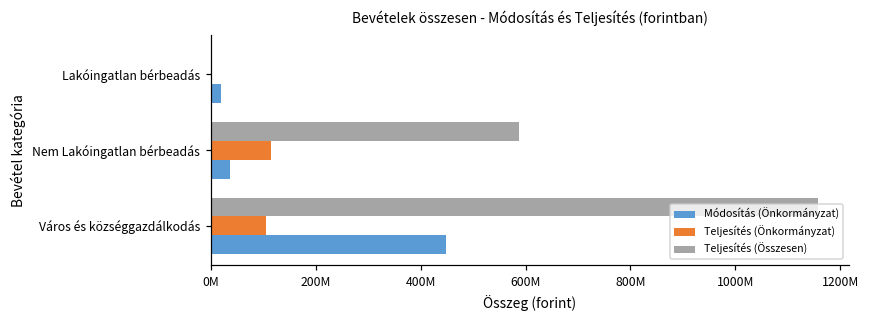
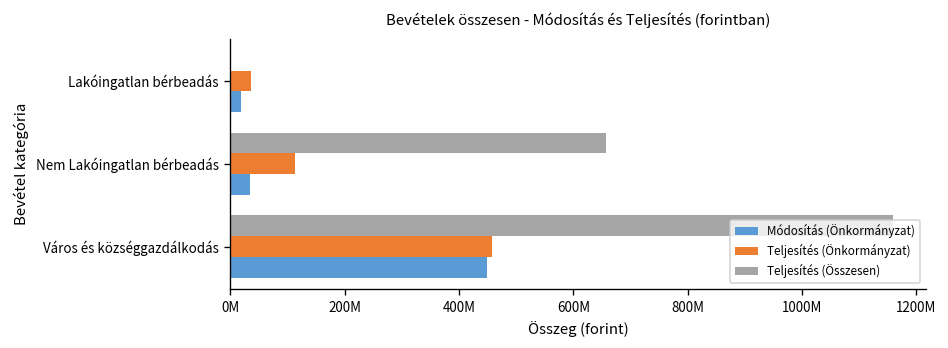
Teljesítés (Önkormányzat), Lakóingatlan bérbeadás: 0 -> 40000000
Teljesítés (Összesen), Nem Lakóingatlan bérbeadás: 590000000 -> 660000000
Teljesítés (Önkormányzat), Város és községgazdálkodás: 110000000 -> 460000000
